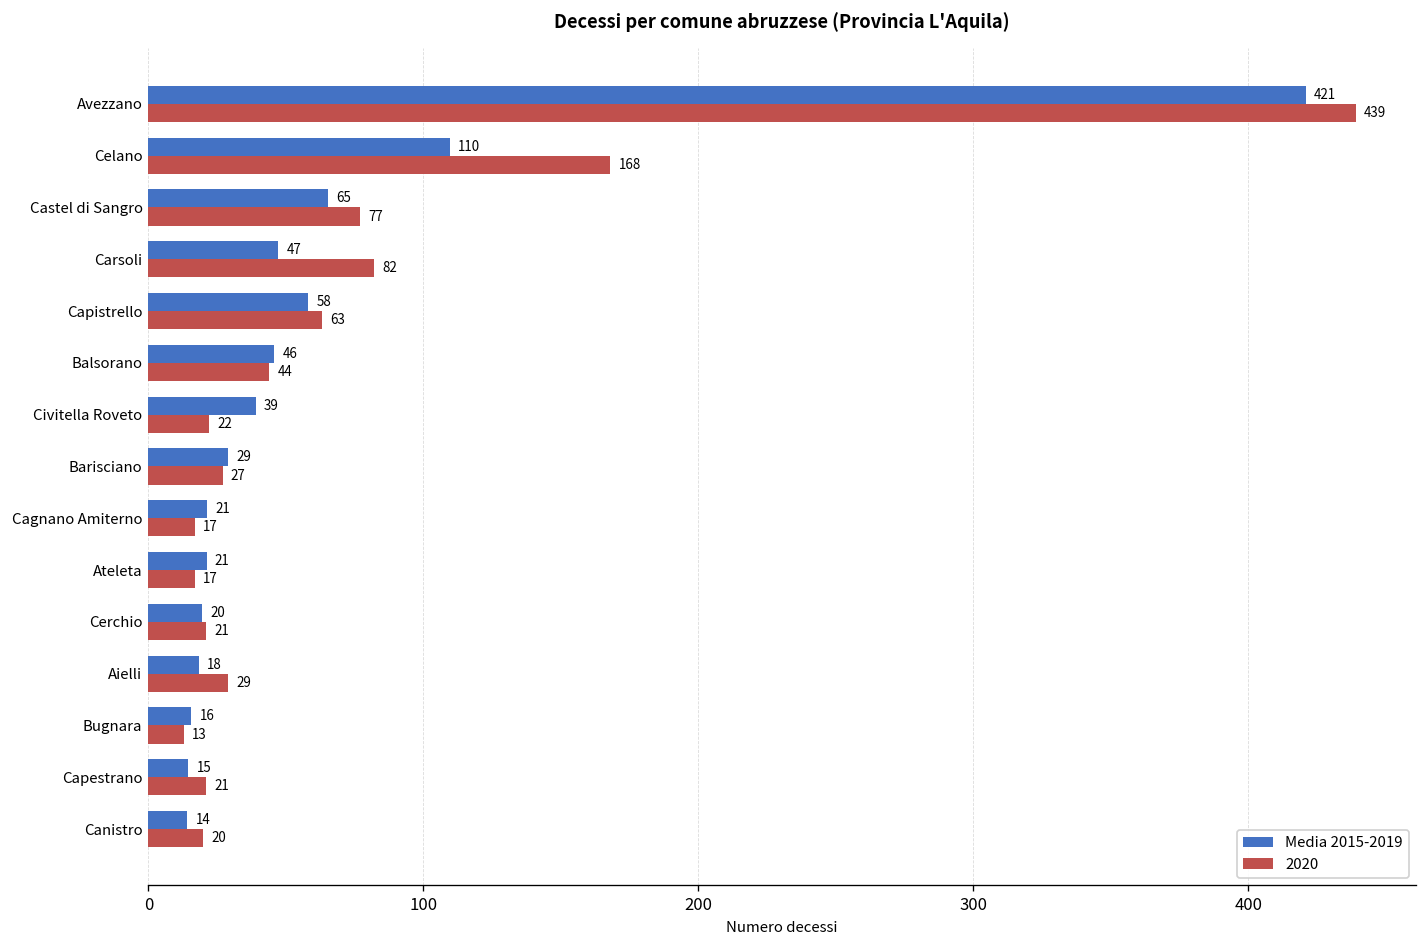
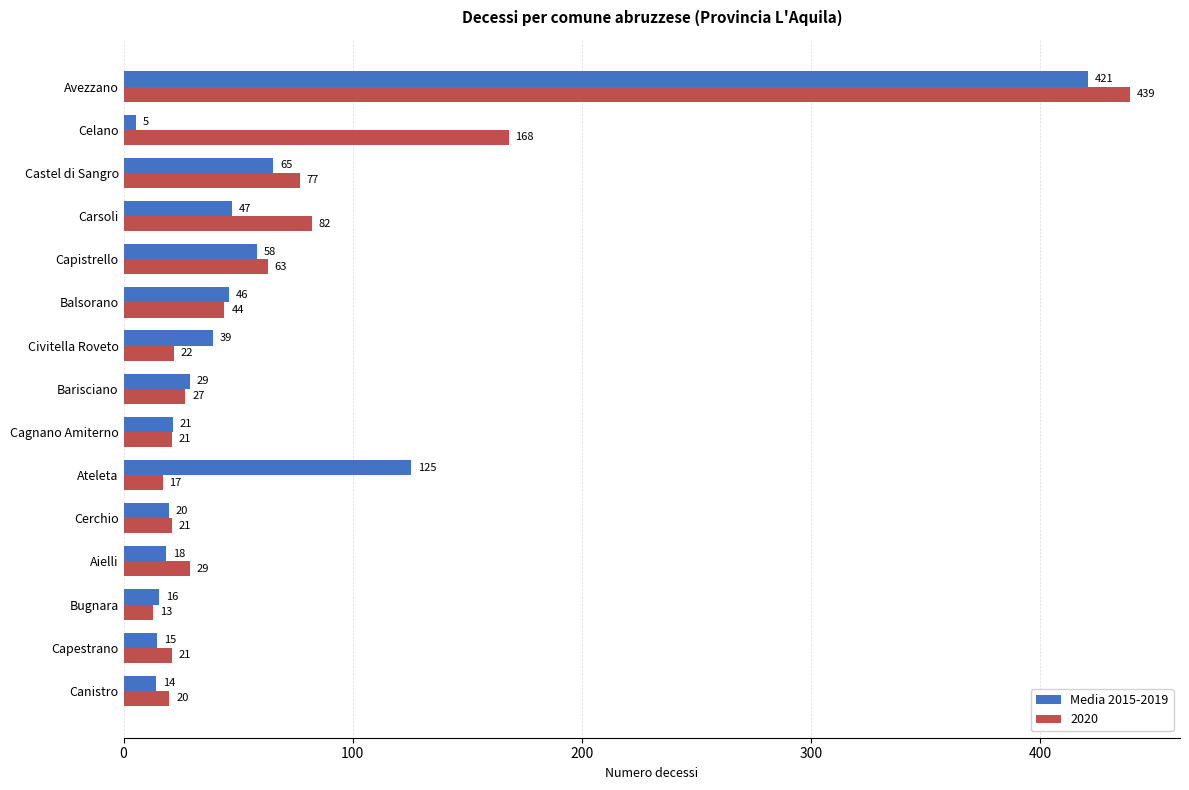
Media 2015-2019, Celano: 110 -> 5
2020, Cagnano Amiterno: 17 -> 21
Media 2015-2019, Ateleta: 21 -> 125
